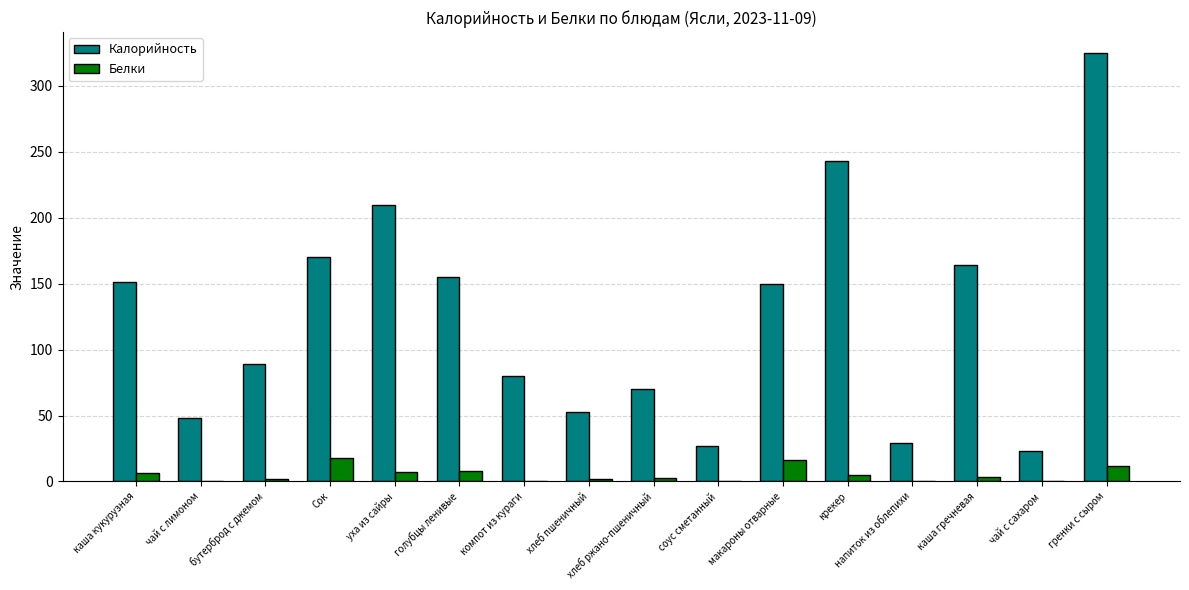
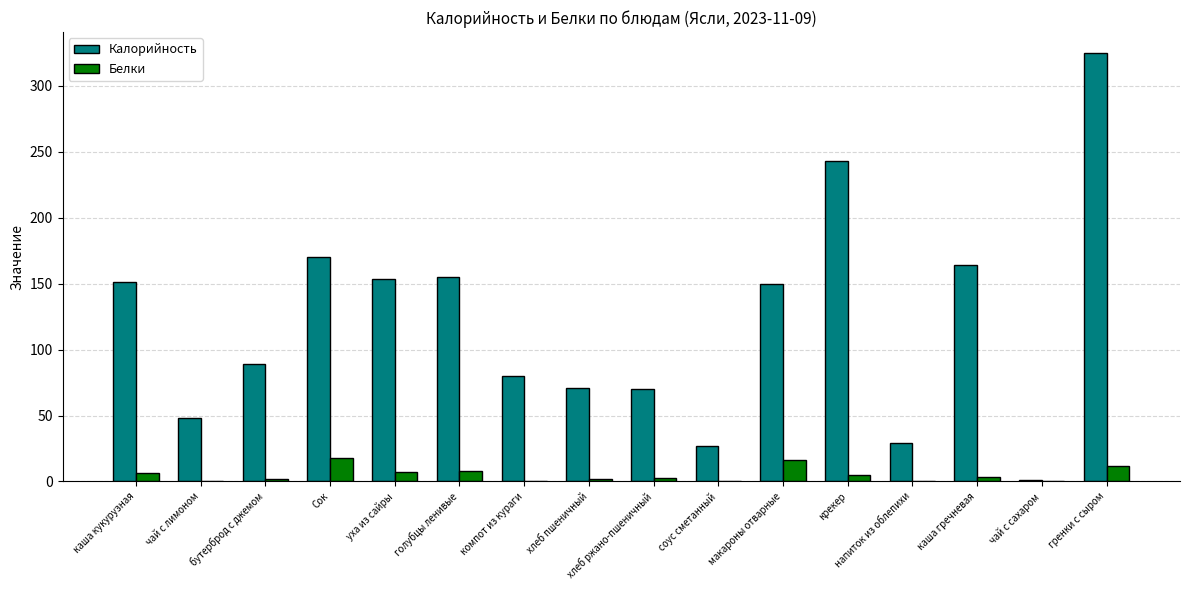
Калорийность, уха из сайры: 209 -> 153
Калорийность, хлеб пшеничный: 53 -> 71
Калорийность, чай с сахаром: 23 -> 1
